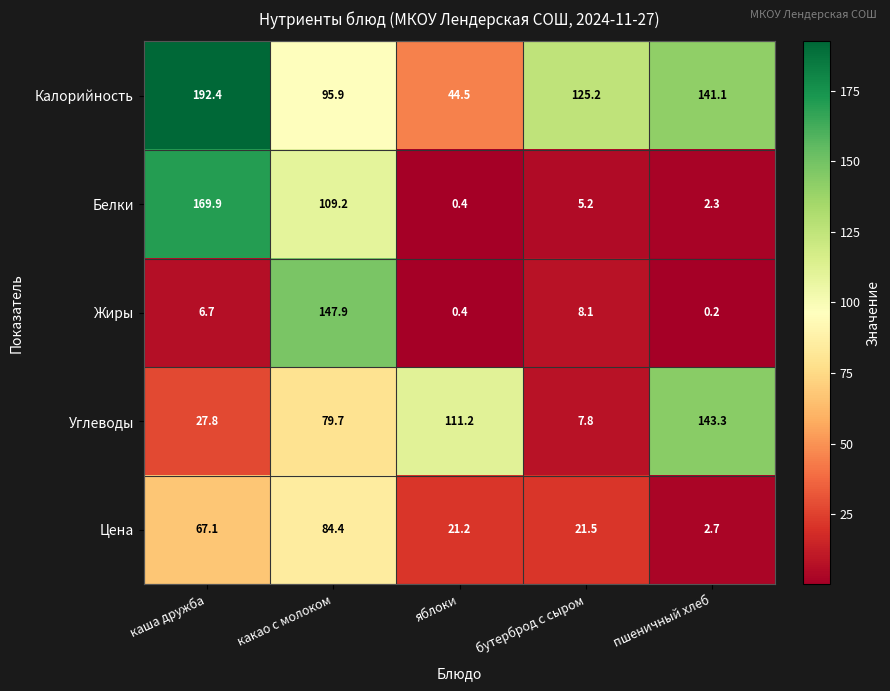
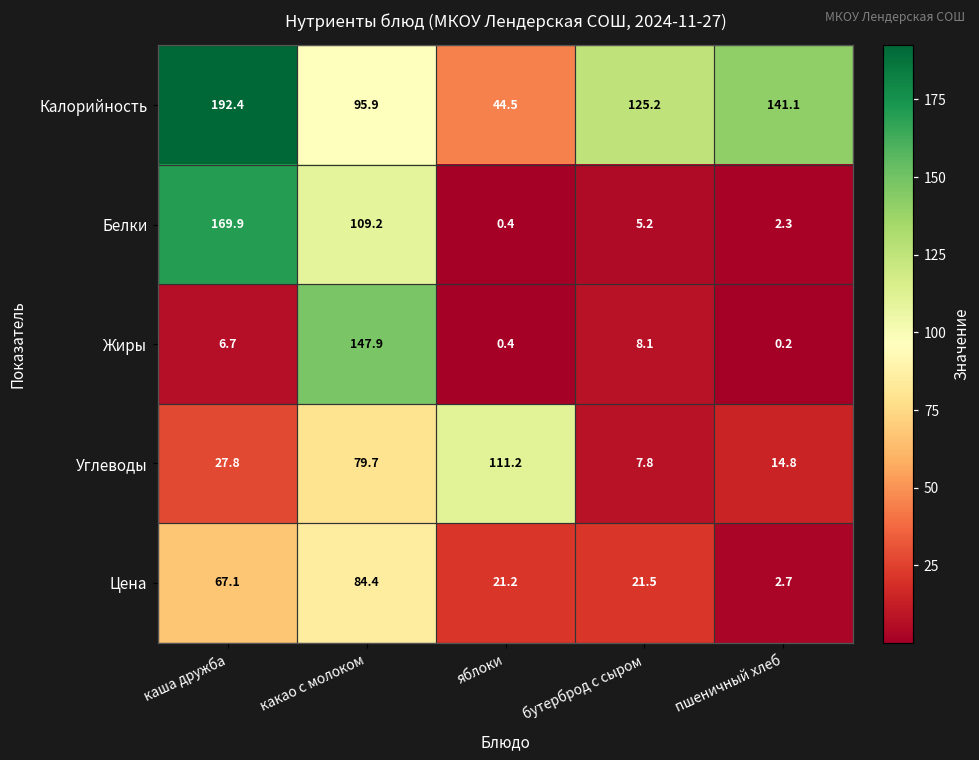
Углеводы, пшеничный хлеб: 143.3 -> 14.8
